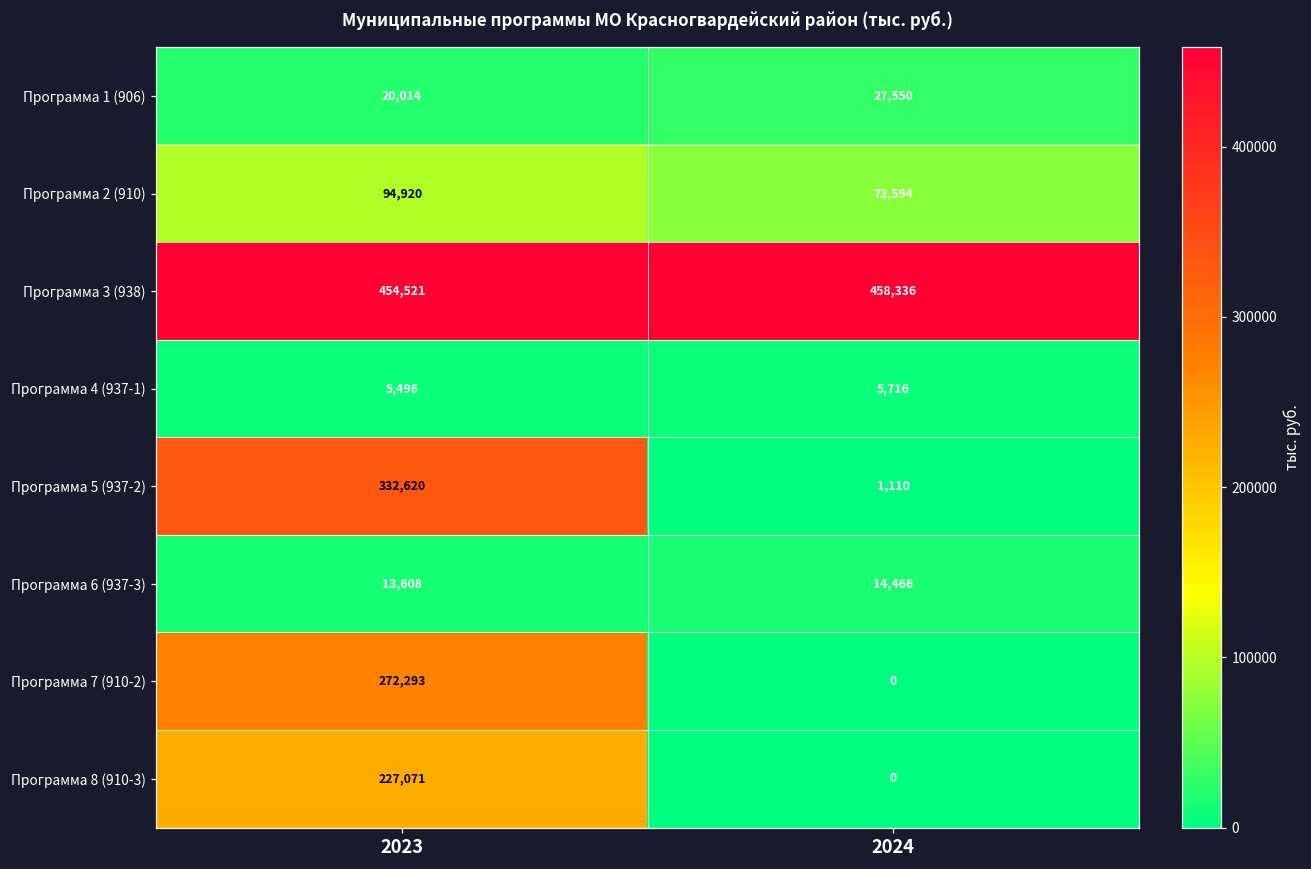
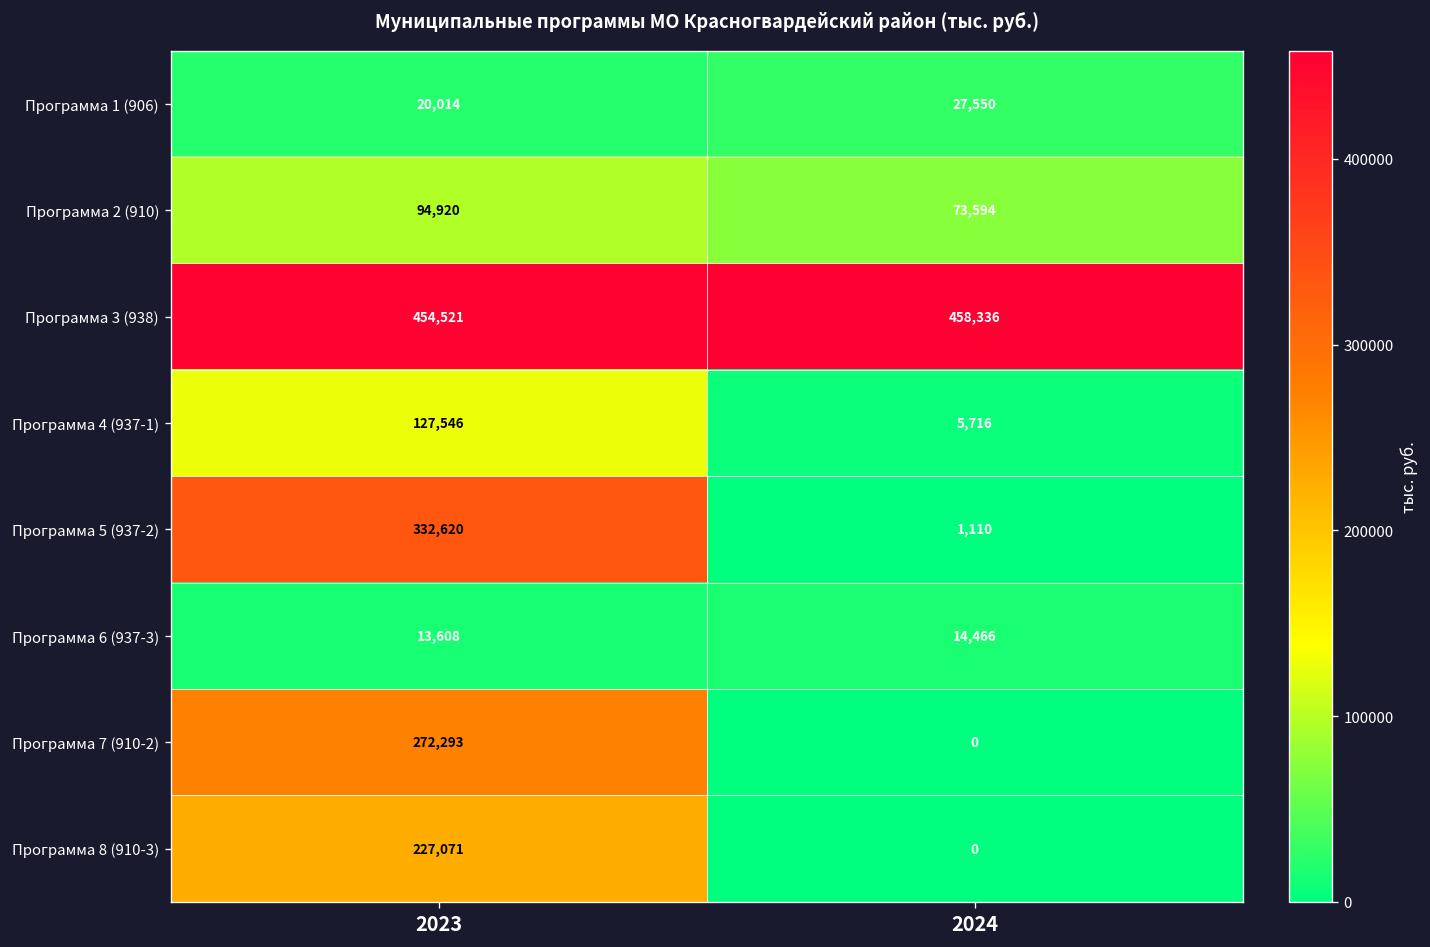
Программа 4 (937-1), 2023: 5,496 -> 127,546
